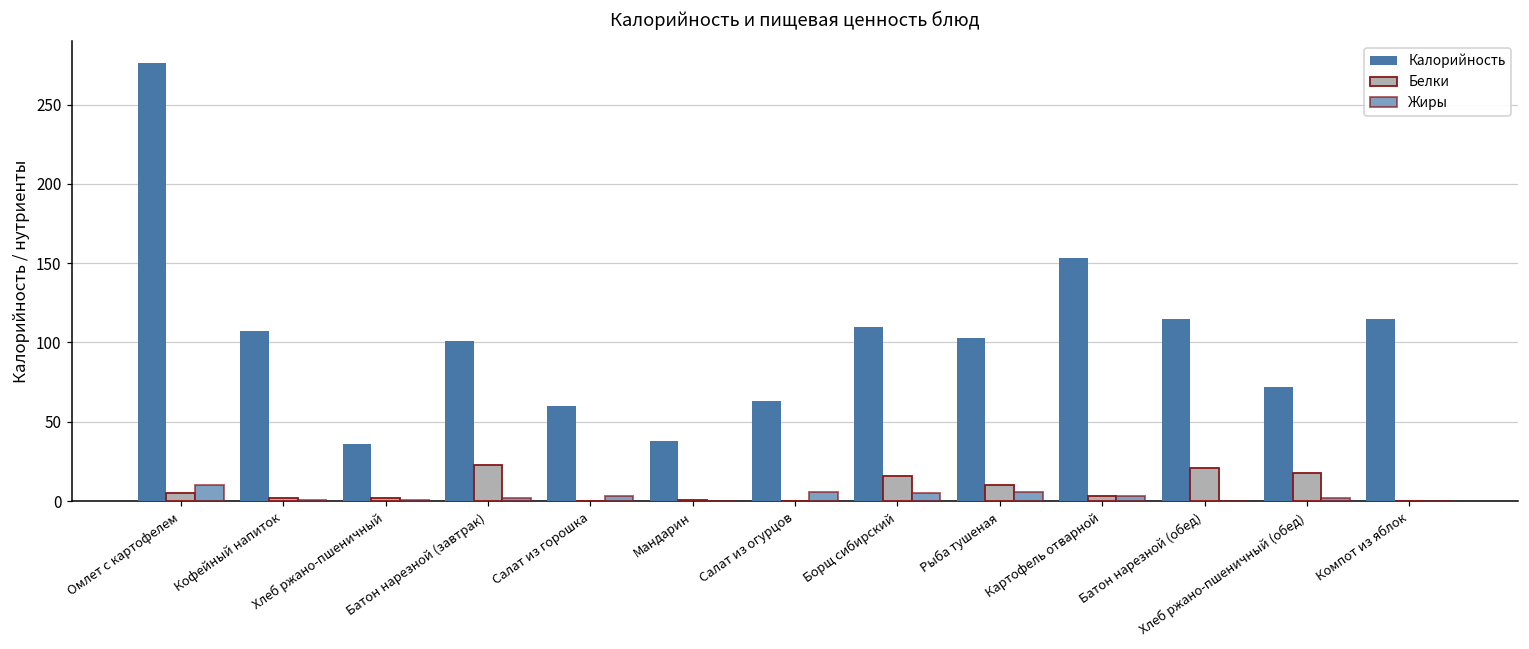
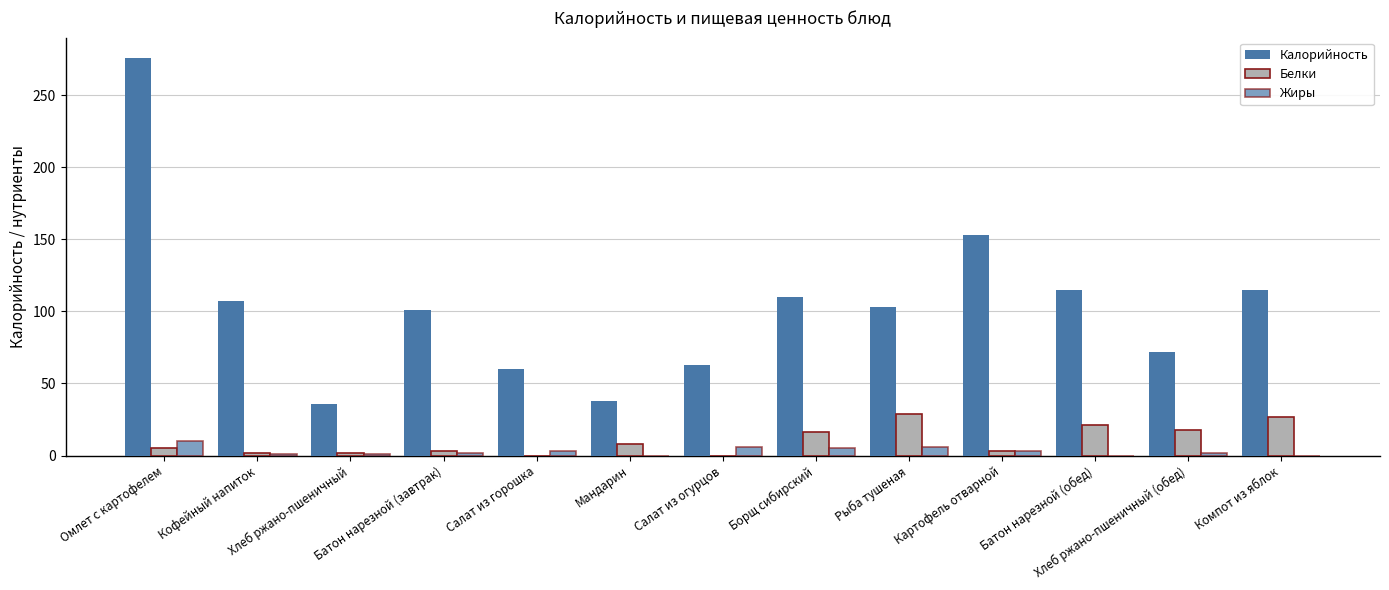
Белки, Батон нарезной (завтрак): 23 -> 3
Белки, Мандарин: 1 -> 8
Белки, Рыба тушеная: 10 -> 29
Белки, Компот из яблок: 0 -> 27
